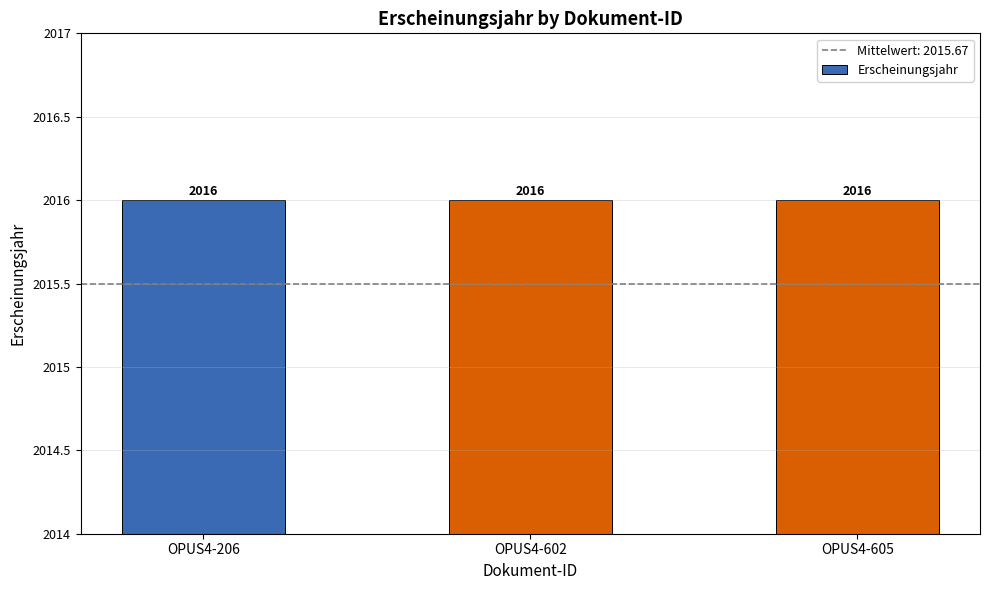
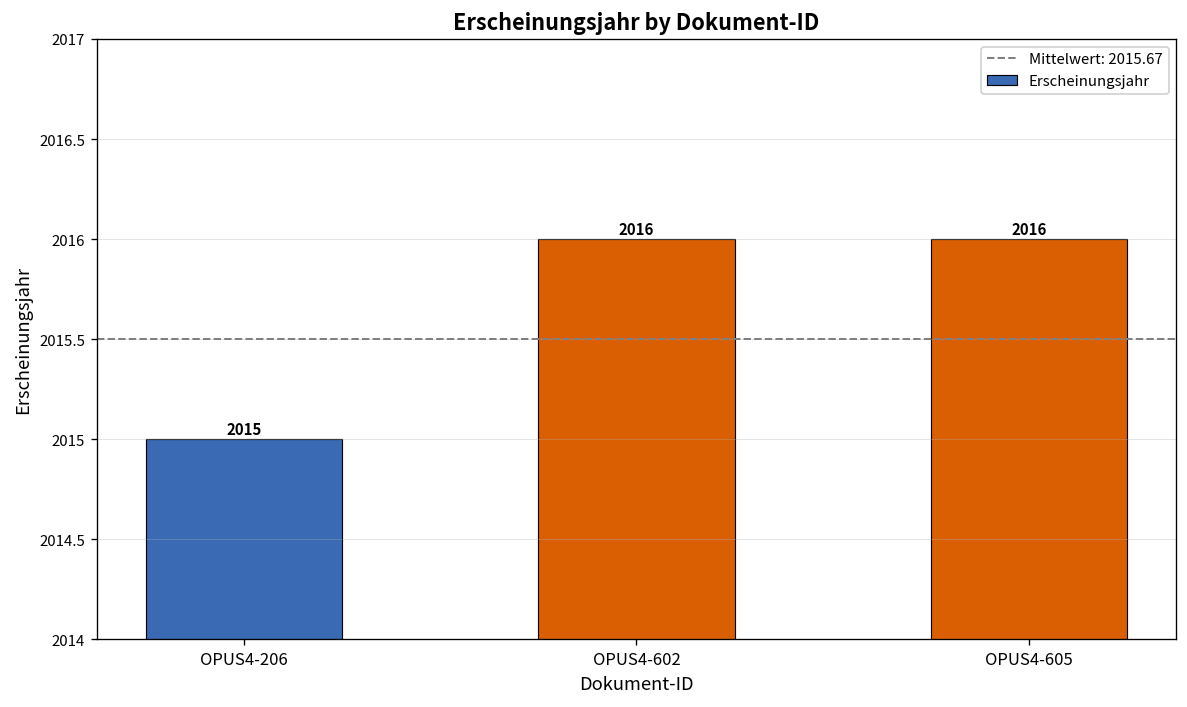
OPUS4-206: 2016 -> 2015
